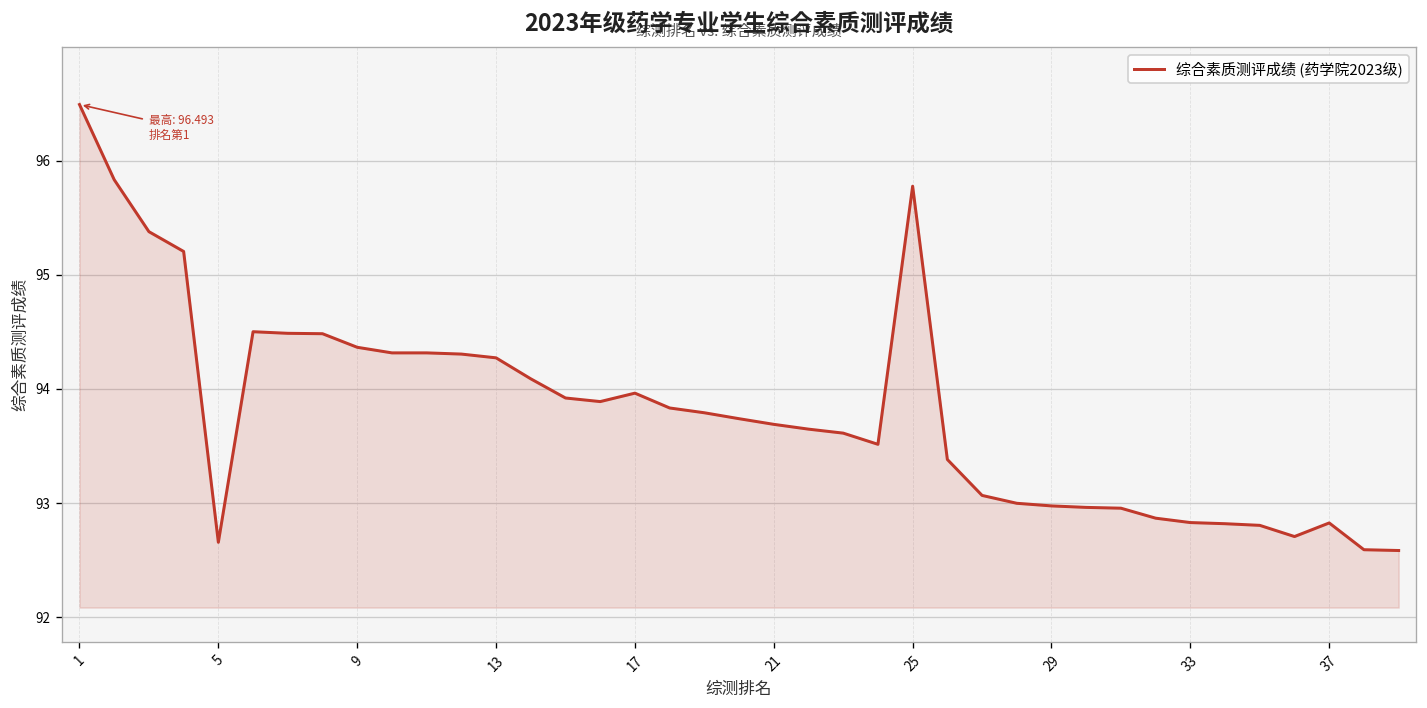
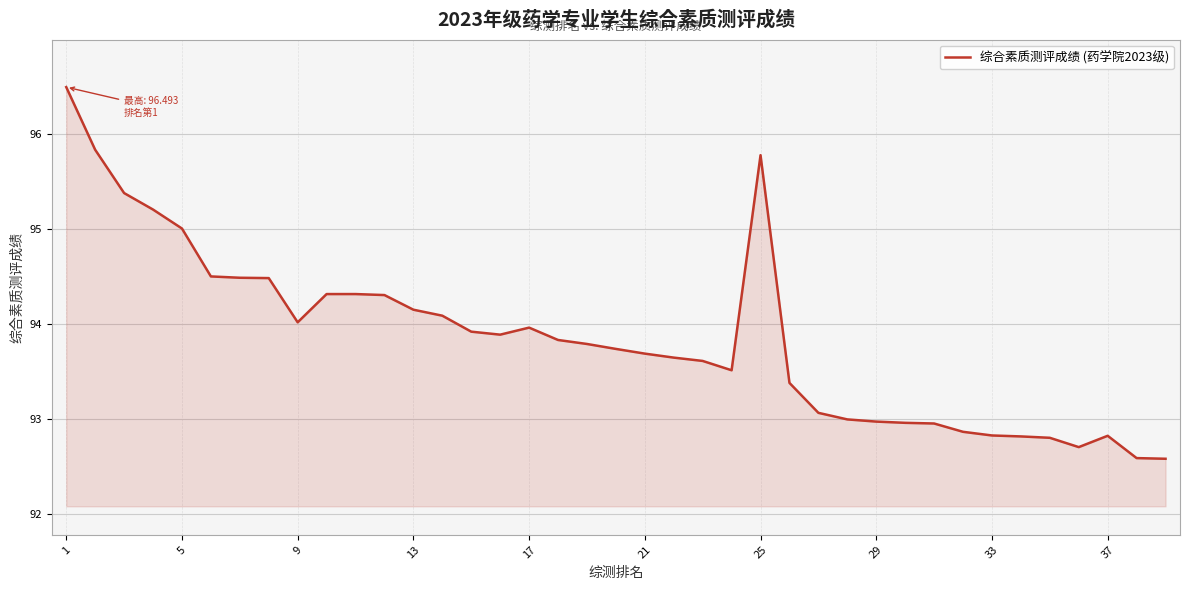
5: 92.7 -> 95.0
9: 94.4 -> 94.0
13: 94.3 -> 94.2
